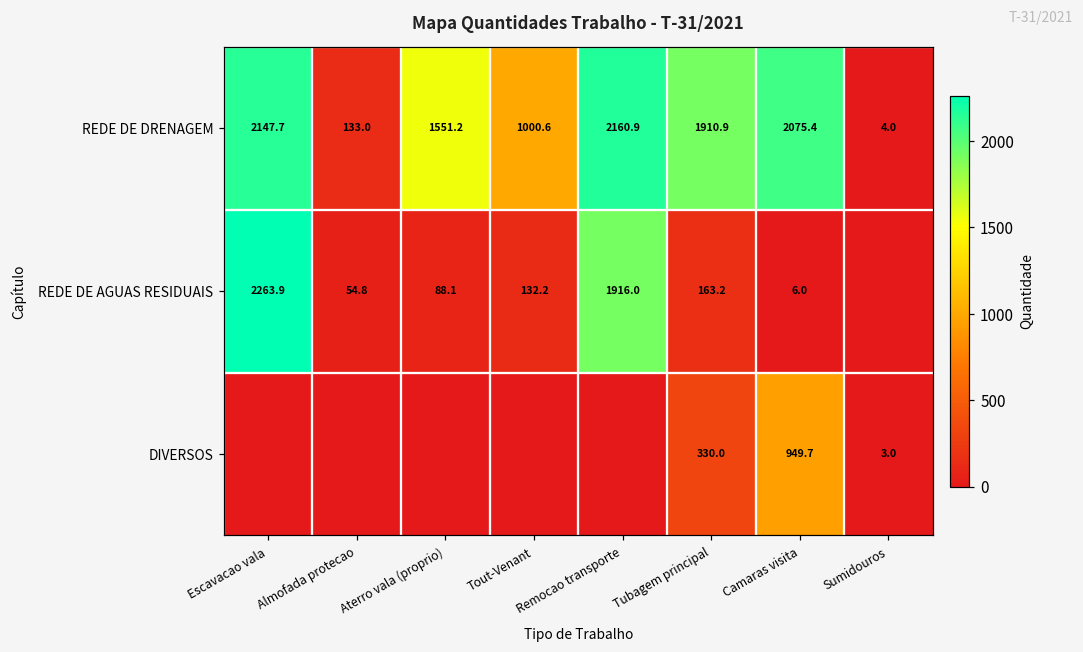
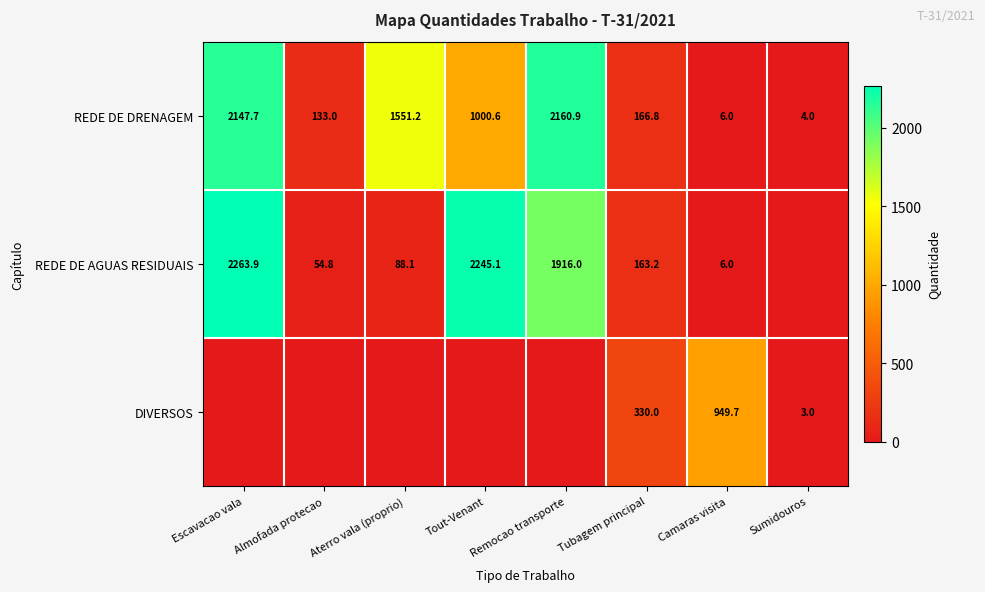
REDE DE DRENAGEM, Tubagem principal: 1910.9 -> 166.8
REDE DE DRENAGEM, Camaras visita: 2075.4 -> 6.0
REDE DE AGUAS RESIDUAIS, Tout-Venant: 132.2 -> 2245.1
